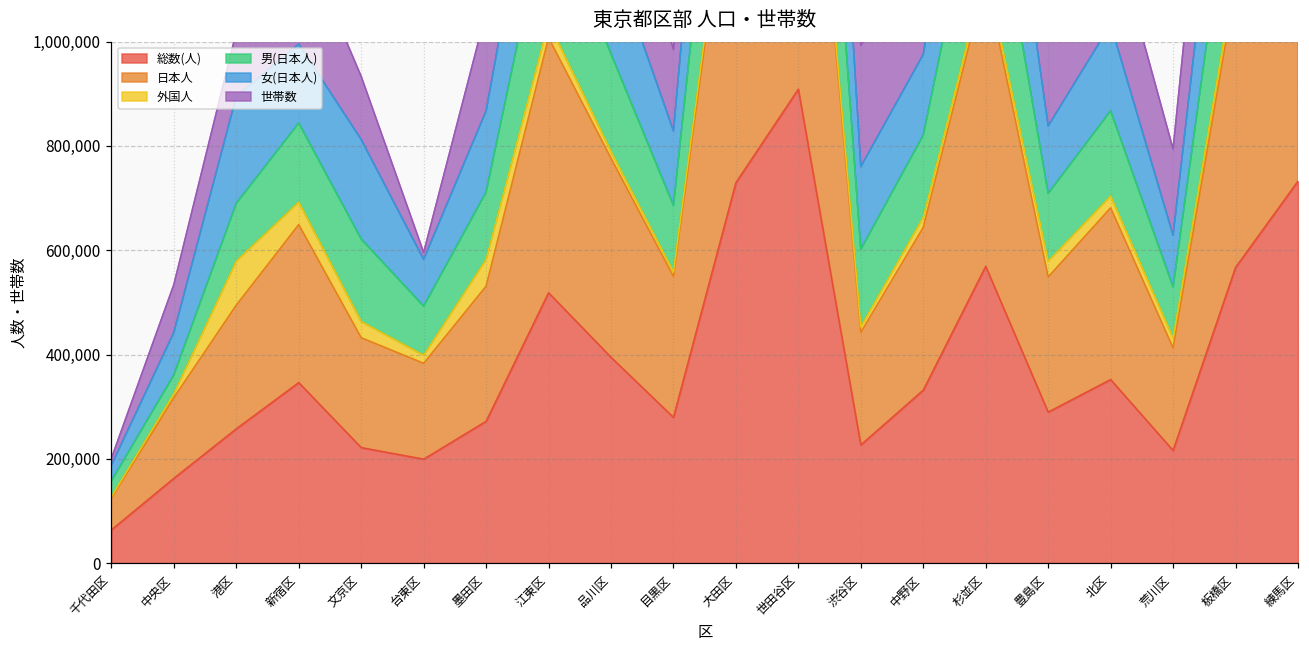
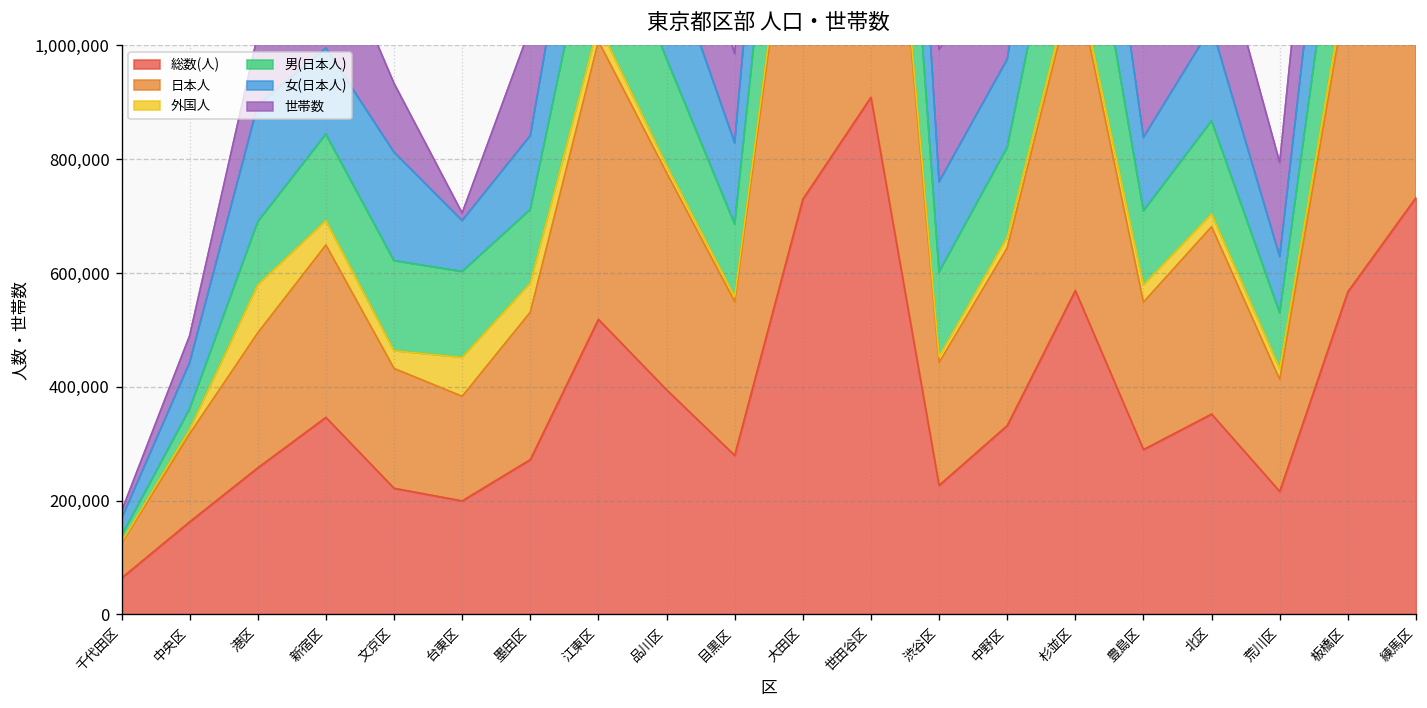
男(日本人), 千代田区: 30,000 -> 10,000
世帯数, 中央区: 90,000 -> 50,000
外国人, 台東区: 20,000 -> 70,000
男(日本人), 台東区: 90,000 -> 150,000
女(日本人), 墨田区: 160,000 -> 130,000
